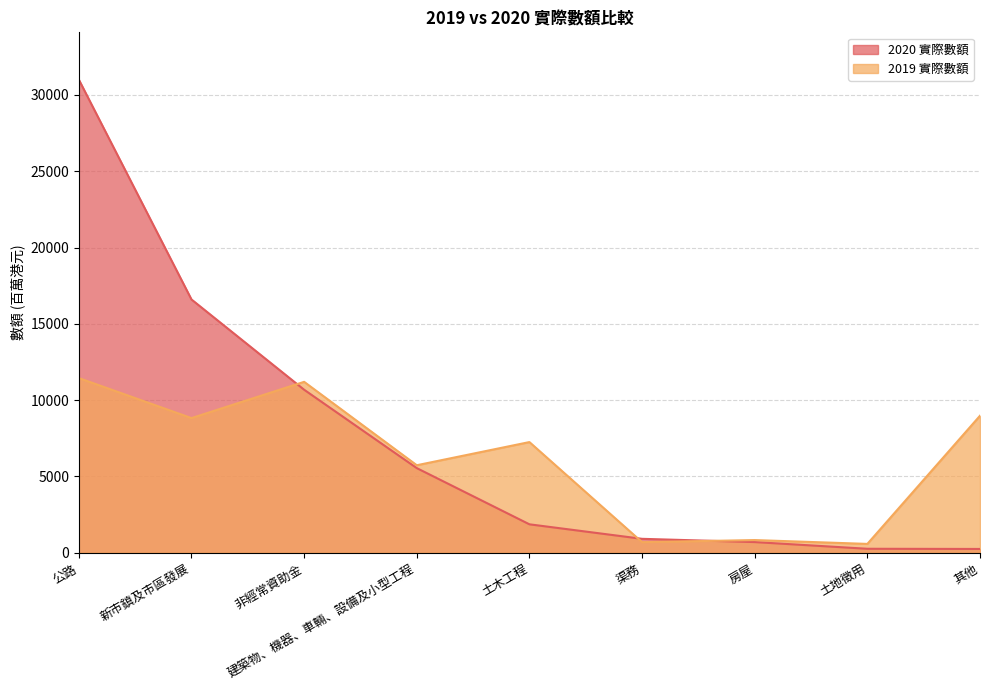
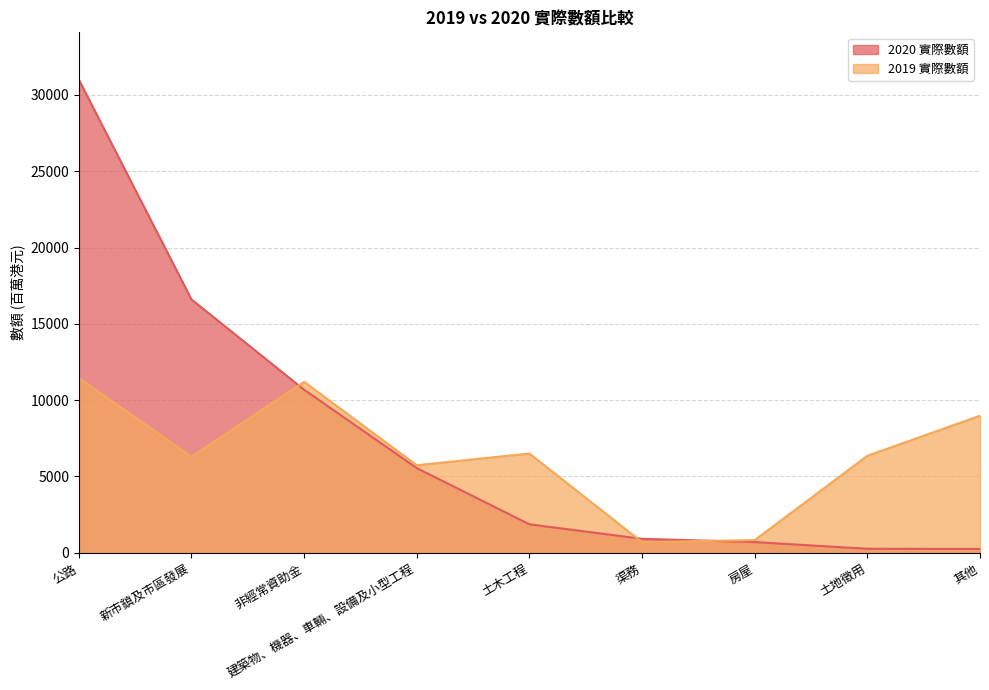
2019 實際數額, 新市鎮及市區發展: 8800 -> 6300
2019 實際數額, 土木工程: 7300 -> 6500
2019 實際數額, 土地徵用: 600 -> 6400
